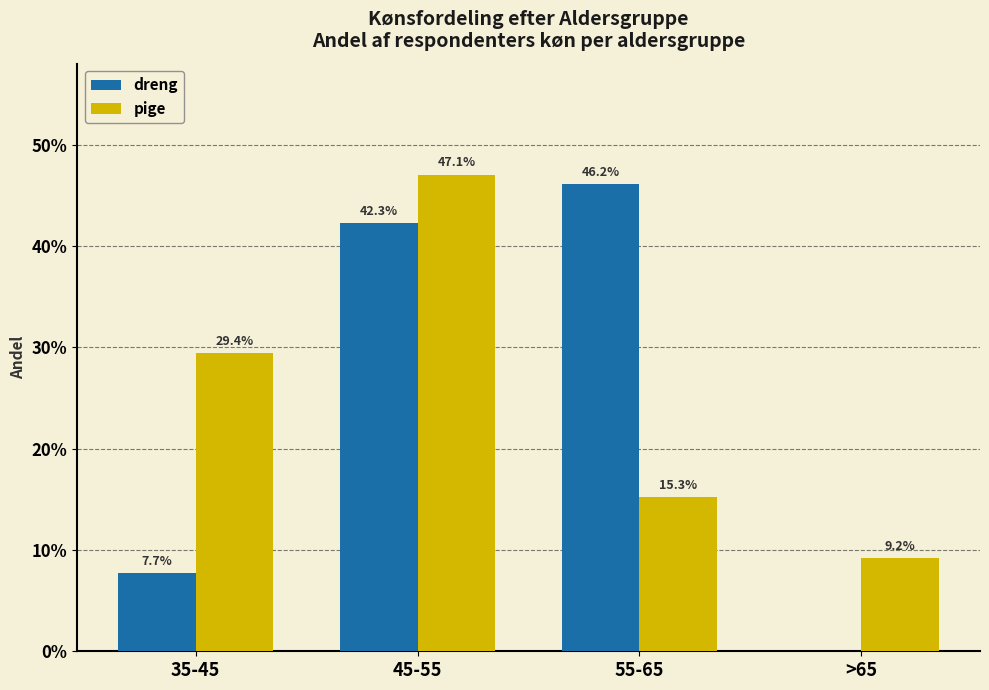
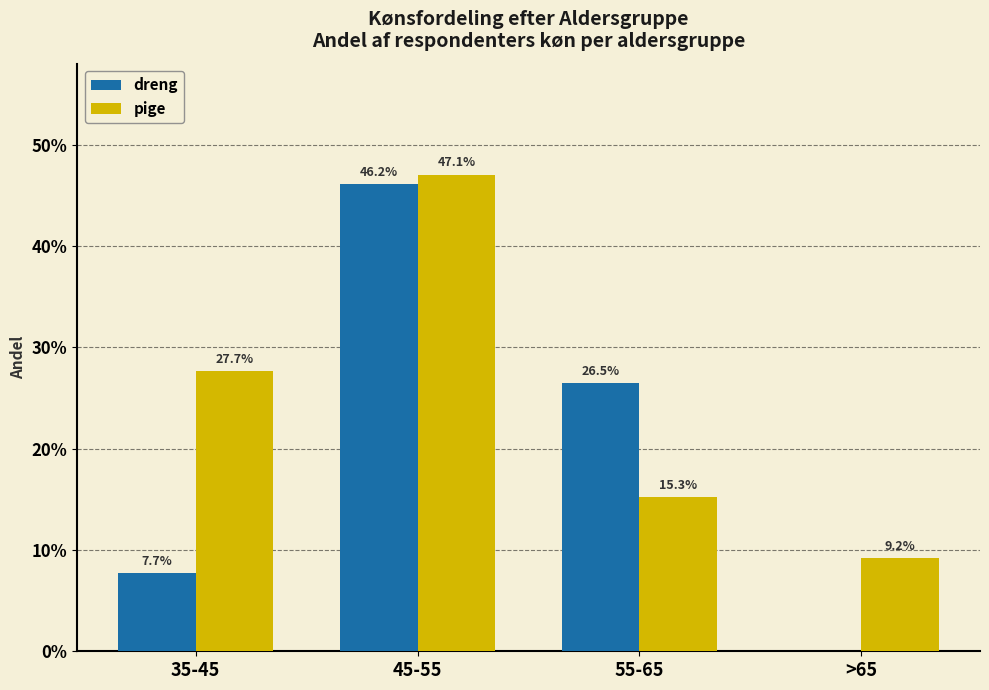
pige, 35-45: 29.4% -> 27.7%
dreng, 45-55: 42.3% -> 46.2%
dreng, 55-65: 46.2% -> 26.5%
